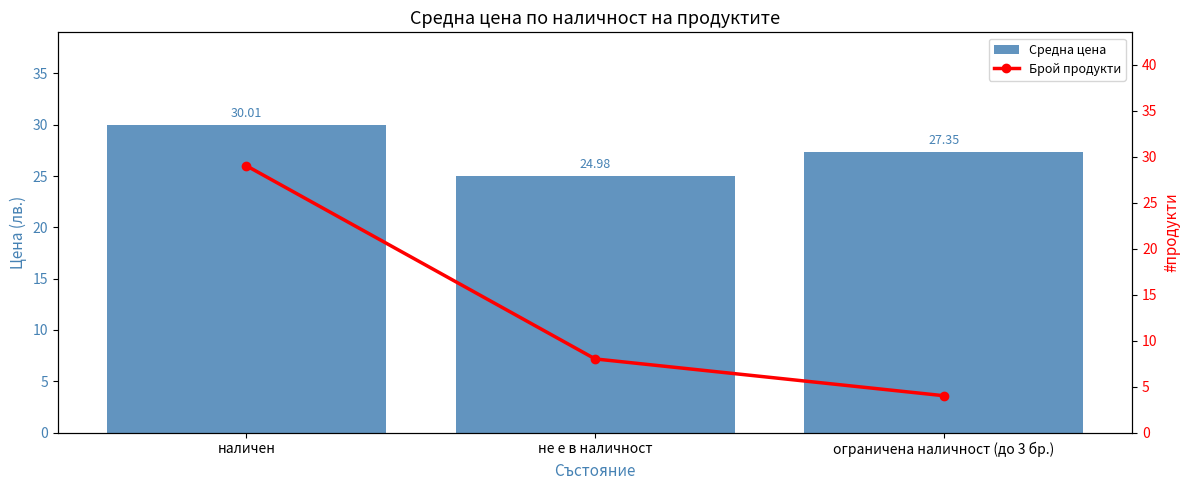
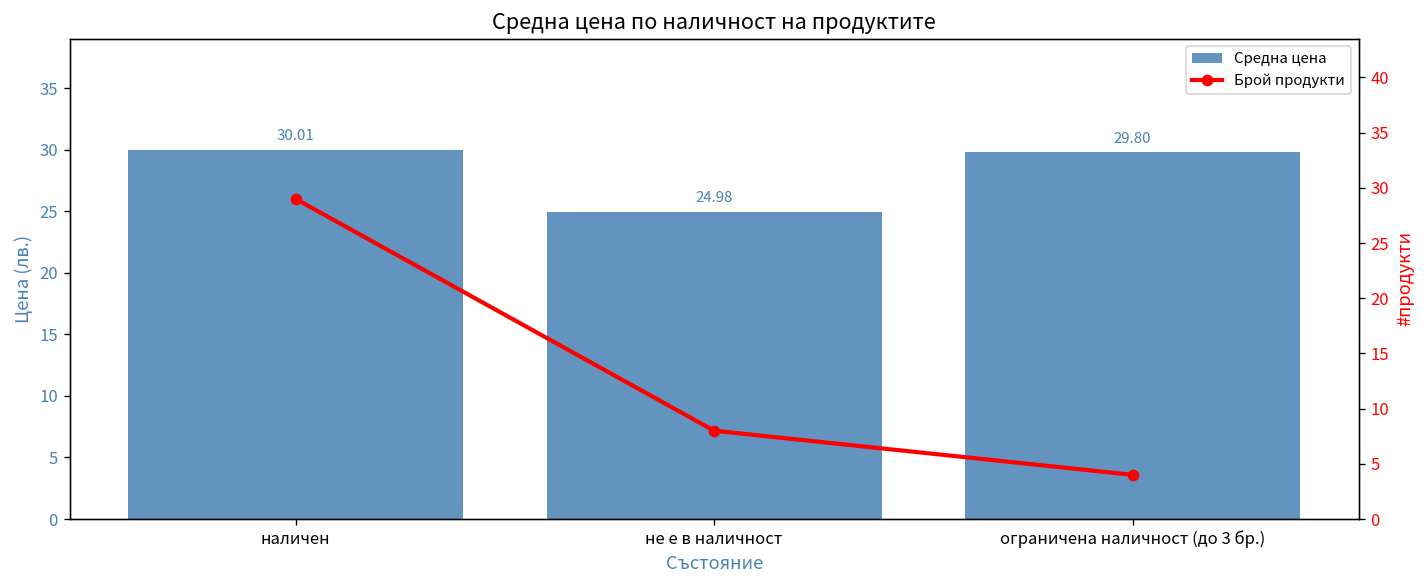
Средна цена, ограничена наличност (до 3 бр.): 27.35 -> 29.80
